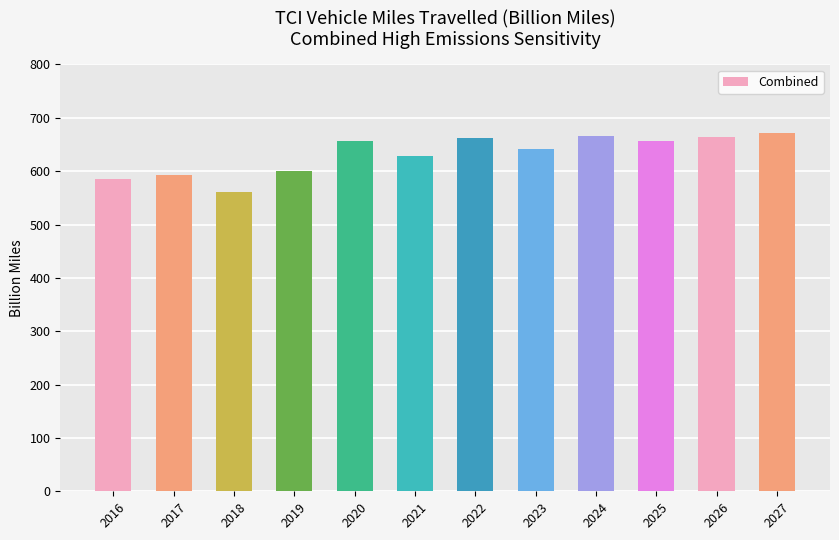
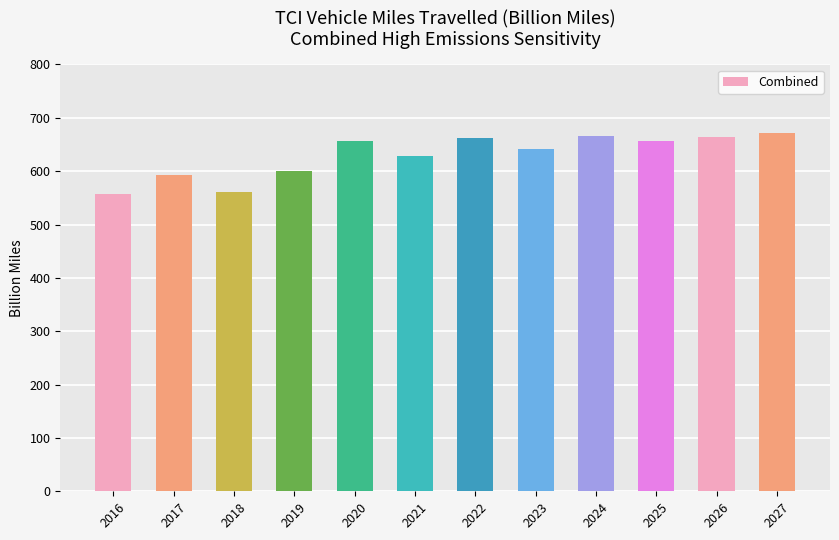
2016: 580 -> 560
